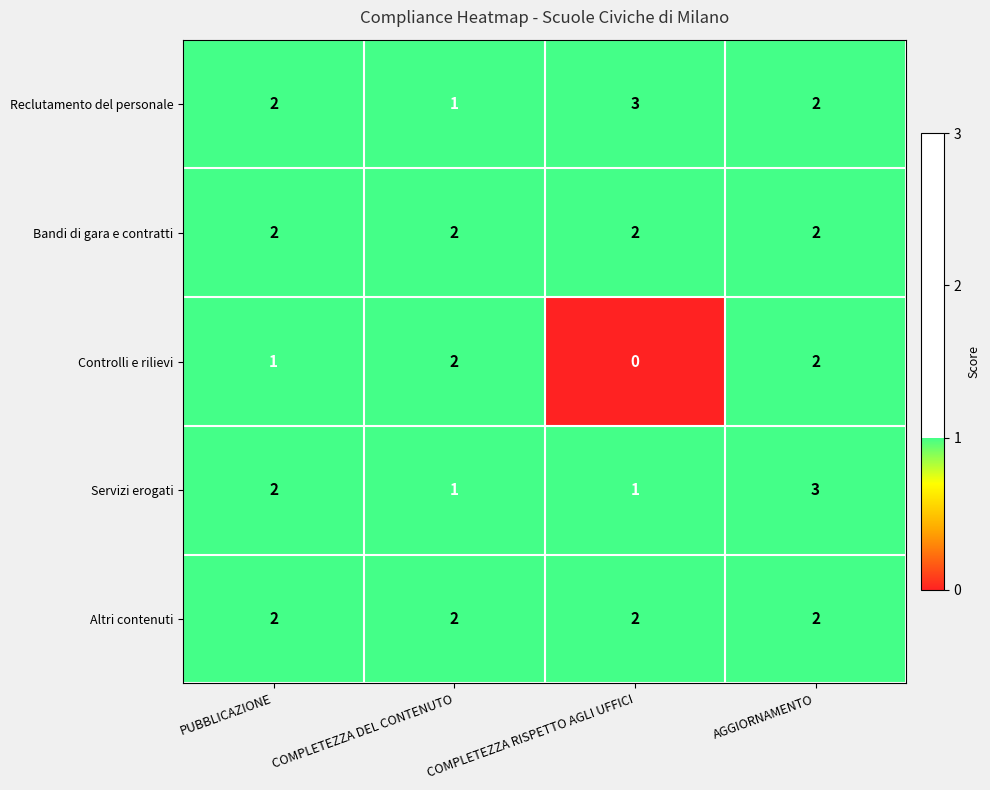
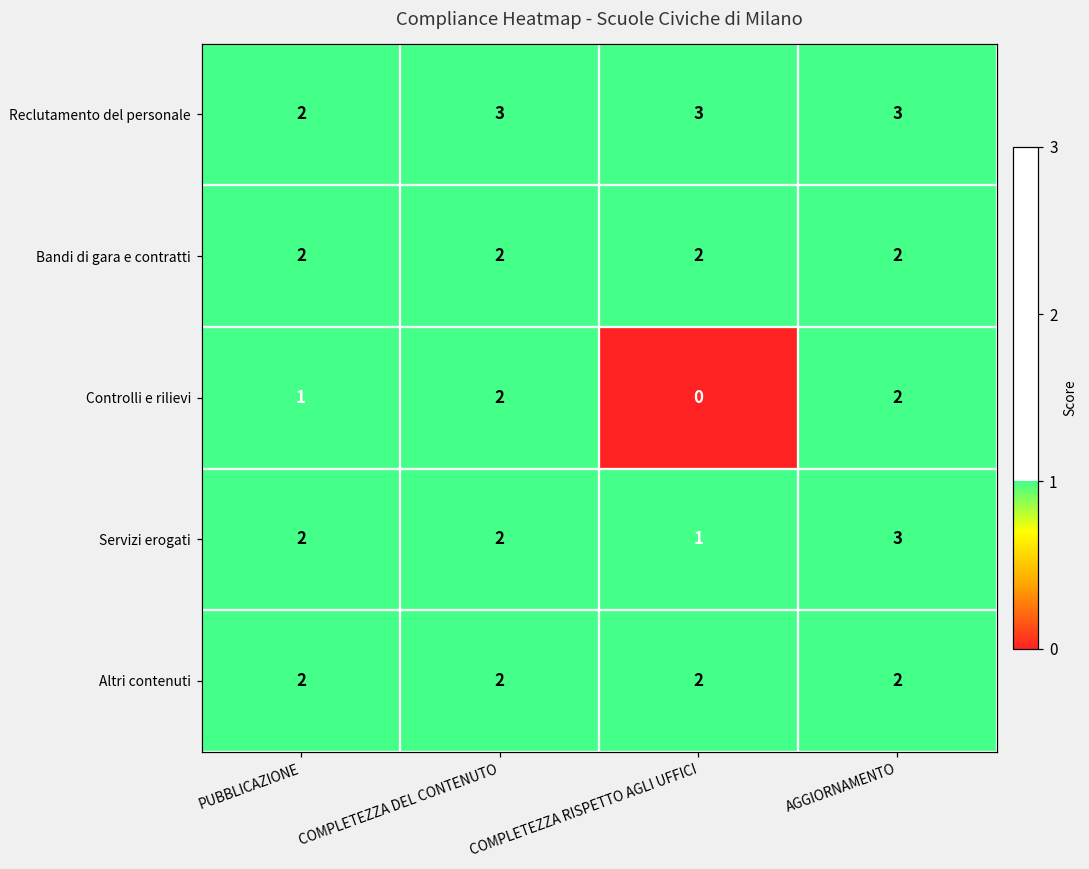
Reclutamento del personale, COMPLETEZZA DEL CONTENUTO: 1 -> 3
Reclutamento del personale, AGGIORNAMENTO: 2 -> 3
Servizi erogati, COMPLETEZZA DEL CONTENUTO: 1 -> 2
